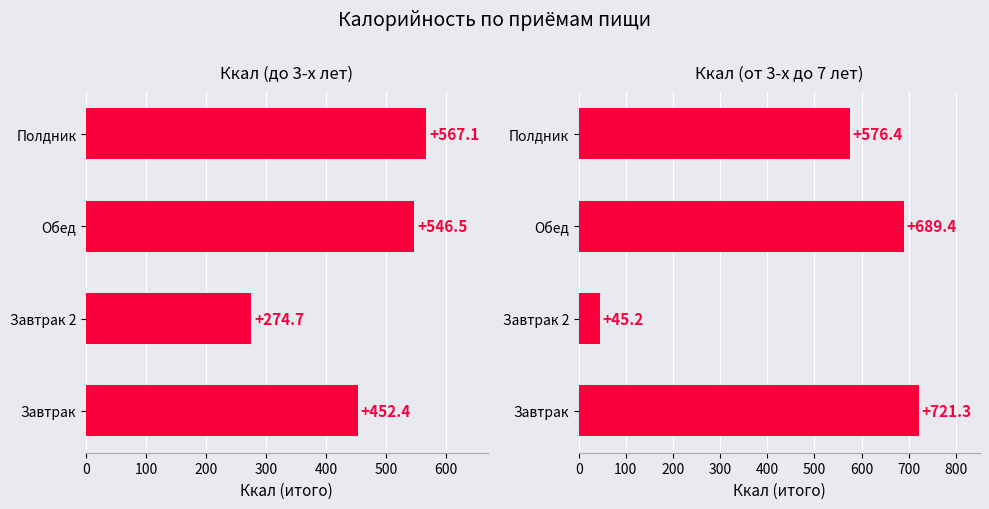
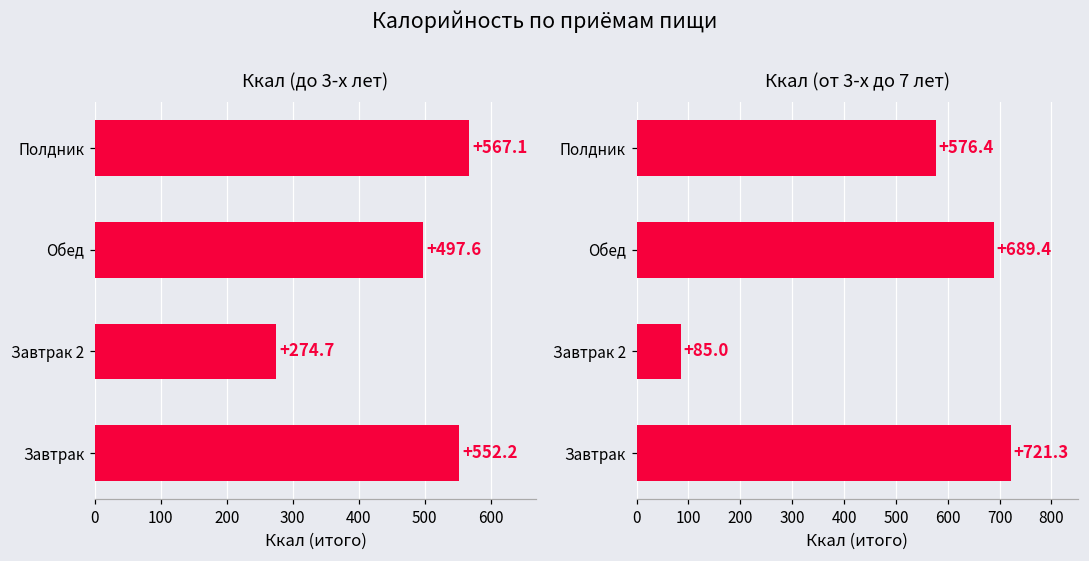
Ккал (до 3-х лет), Обед: +546.5 -> +497.6
Ккал (до 3-х лет), Завтрак: +452.4 -> +552.2
Ккал (от 3-х до 7 лет), Завтрак 2: +45.2 -> +85.0
